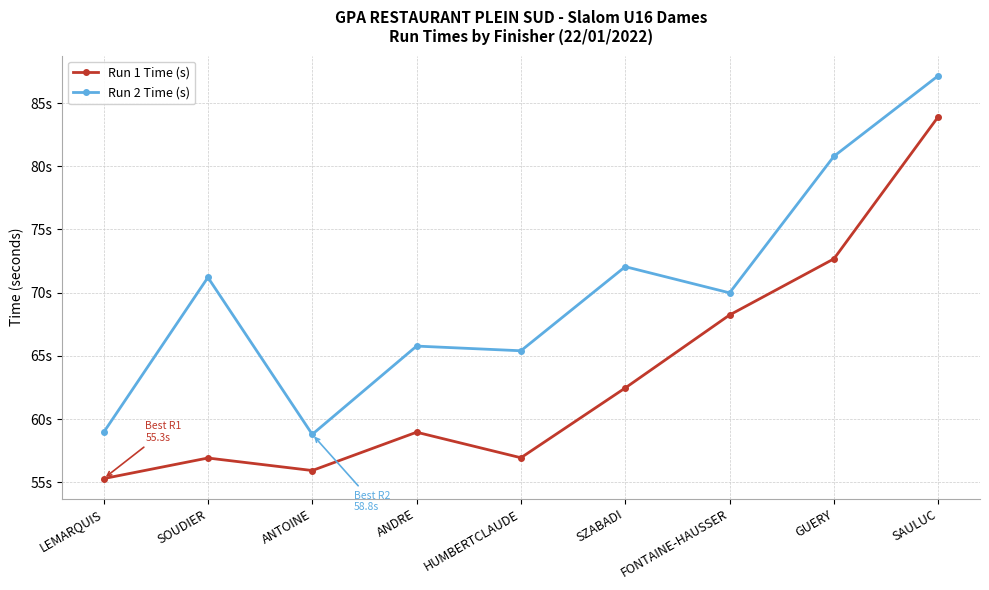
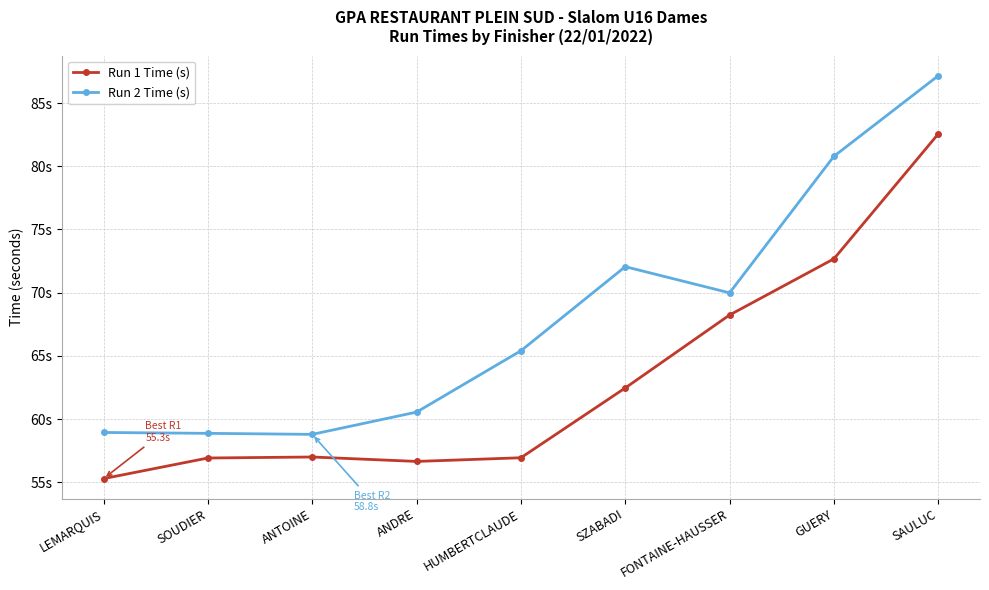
Run 2 Time (s), SOUDIER: 71.2s -> 58.9s
Run 1 Time (s), ANTOINE: 55.9s -> 57.0s
Run 1 Time (s), ANDRE: 59.0s -> 56.7s
Run 2 Time (s), ANDRE: 65.8s -> 60.6s
Run 1 Time (s), SAULUC: 83.9s -> 82.6s
